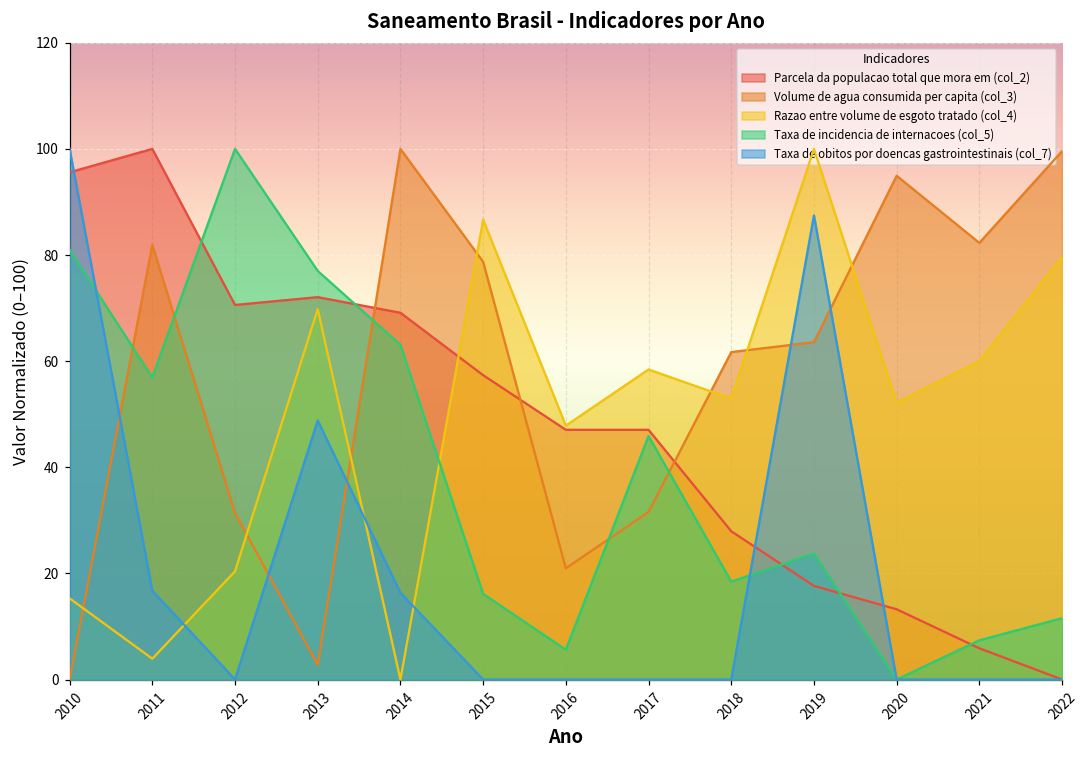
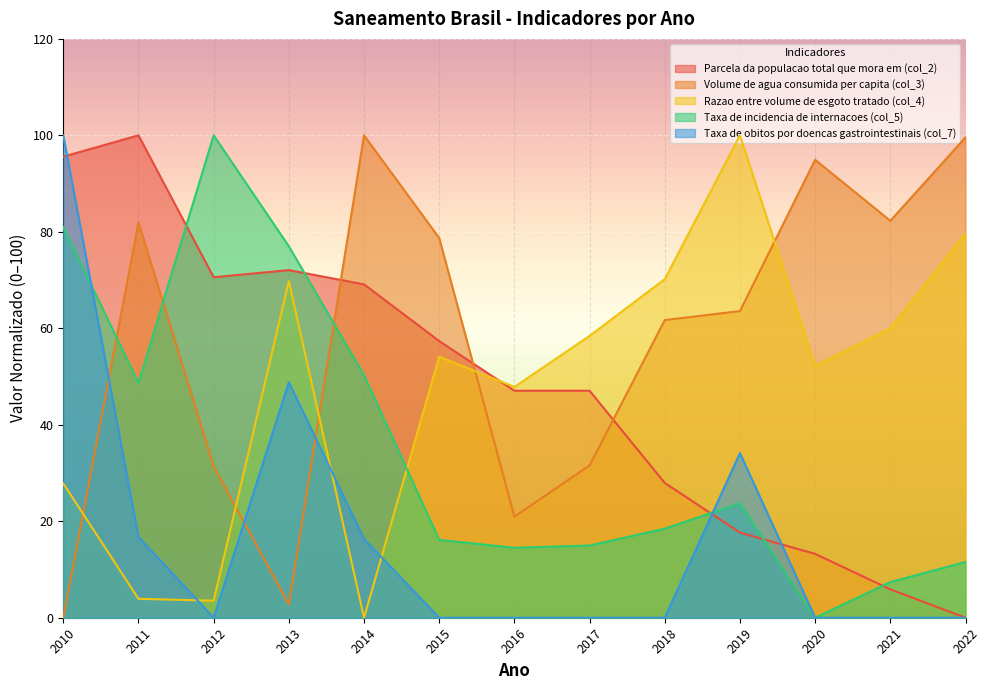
Razao entre volume de esgoto tratado (col_4), 2010: 15 -> 28
Taxa de incidencia de internacoes (col_5), 2011: 57 -> 49
Razao entre volume de esgoto tratado (col_4), 2012: 20 -> 4
Taxa de incidencia de internacoes (col_5), 2014: 63 -> 50
Razao entre volume de esgoto tratado (col_4), 2015: 87 -> 54
Taxa de incidencia de internacoes (col_5), 2016: 6 -> 15
Taxa de incidencia de internacoes (col_5), 2017: 46 -> 15
Razao entre volume de esgoto tratado (col_4), 2018: 53 -> 70
Taxa de obitos por doencas gastrointestinais (col_7), 2019: 87 -> 34
